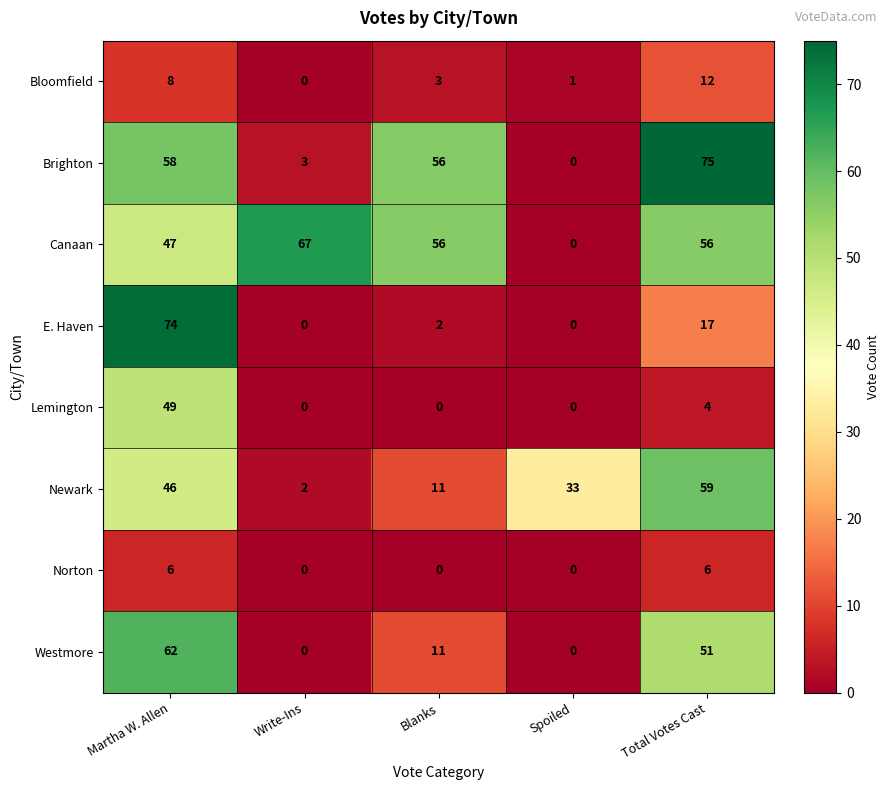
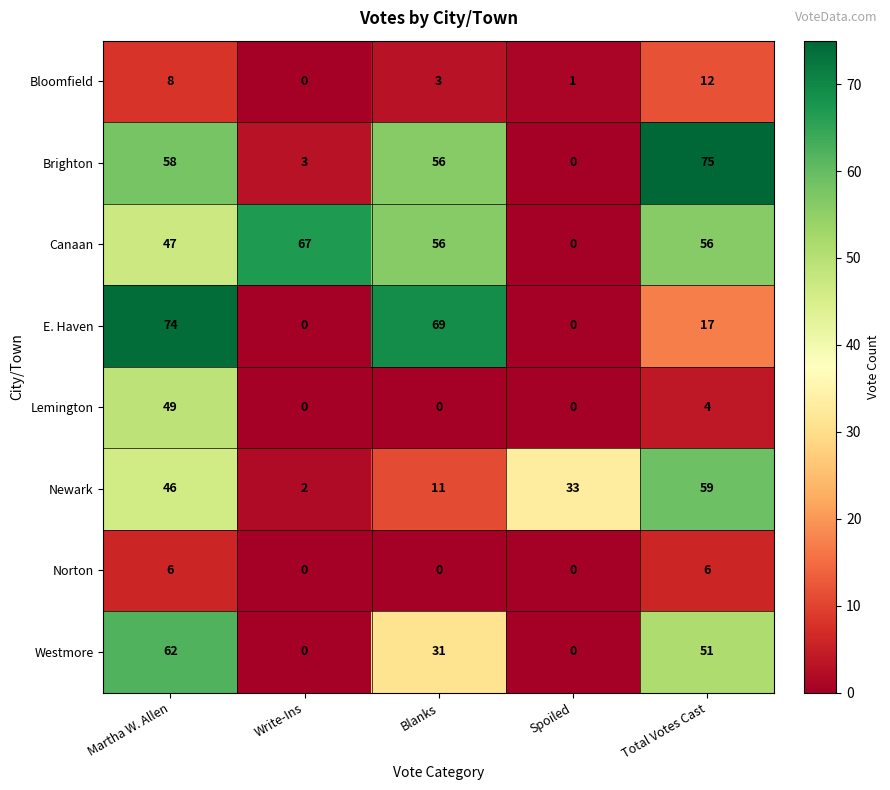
E. Haven, Blanks: 2 -> 69
Westmore, Blanks: 11 -> 31
